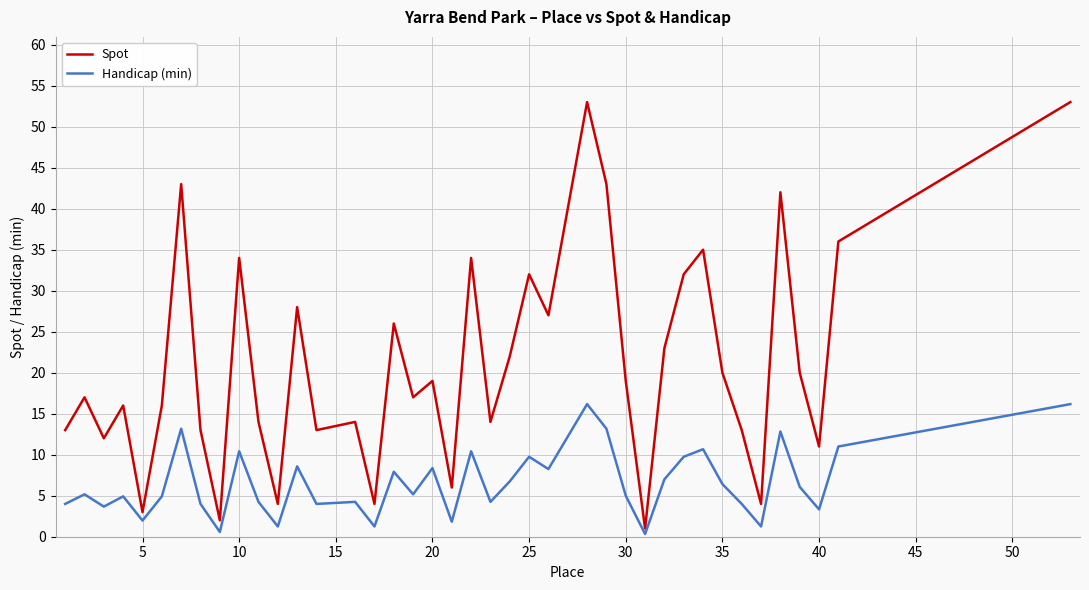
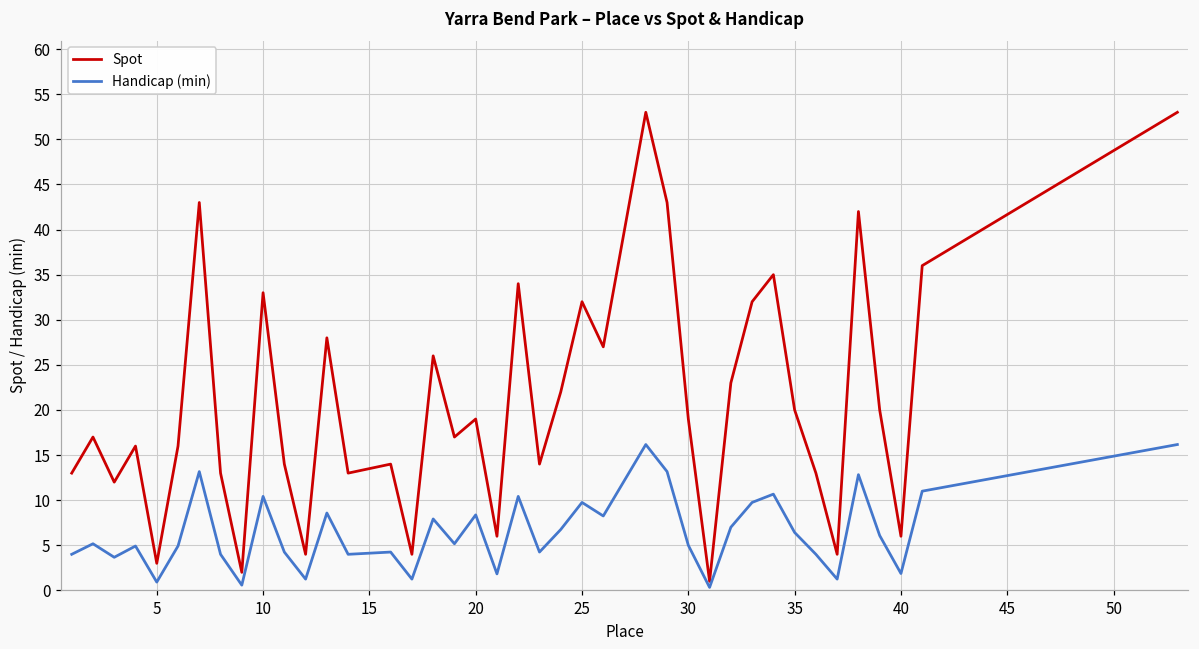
Handicap (min), 5: 2 -> 1
Spot, 10: 34 -> 33
Spot, 40: 11 -> 6
Handicap (min), 40: 3 -> 2
